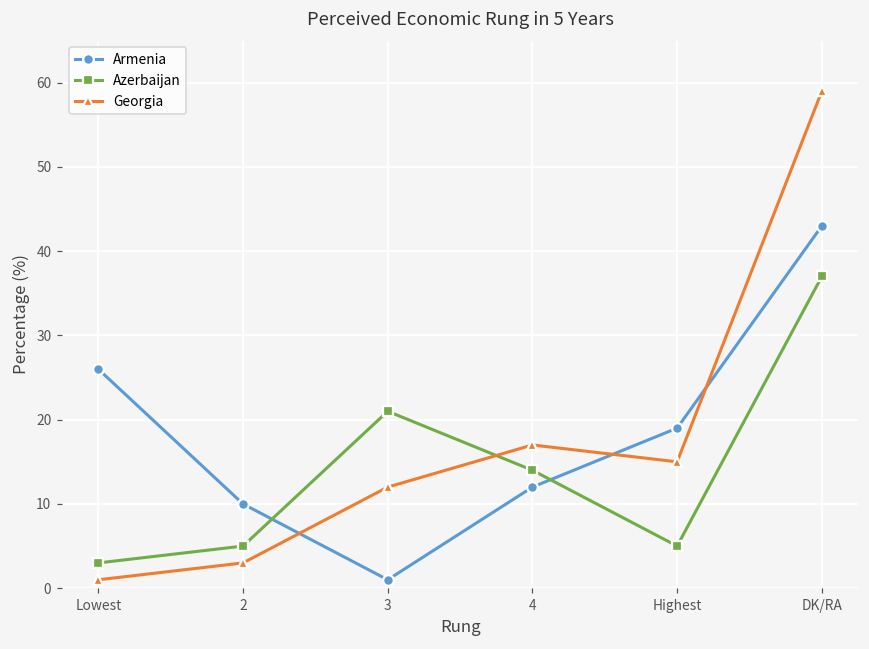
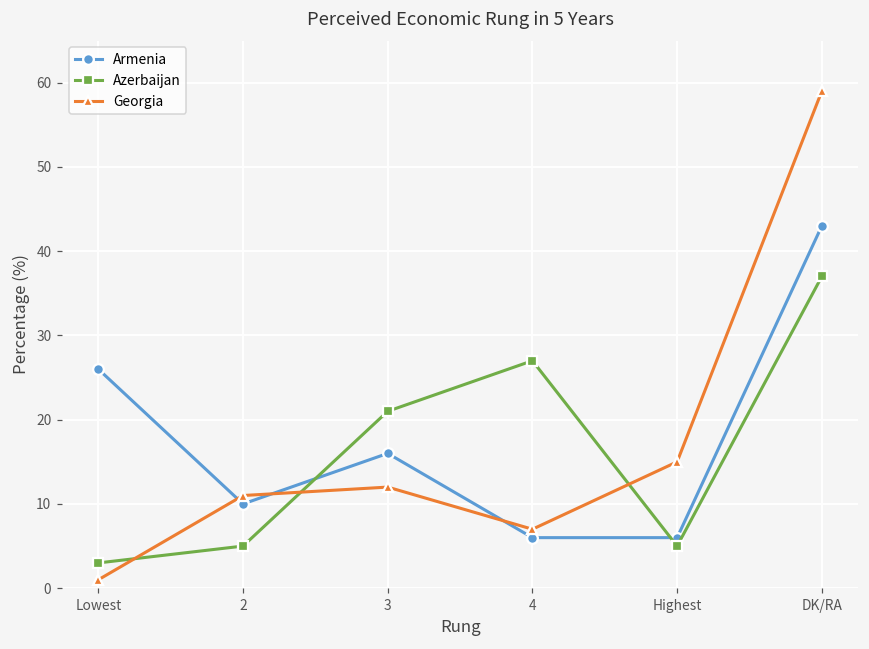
Georgia, 2: 3 -> 11
Armenia, 3: 1 -> 16
Armenia, 4: 12 -> 6
Azerbaijan, 4: 14 -> 27
Georgia, 4: 17 -> 7
Armenia, Highest: 19 -> 6
